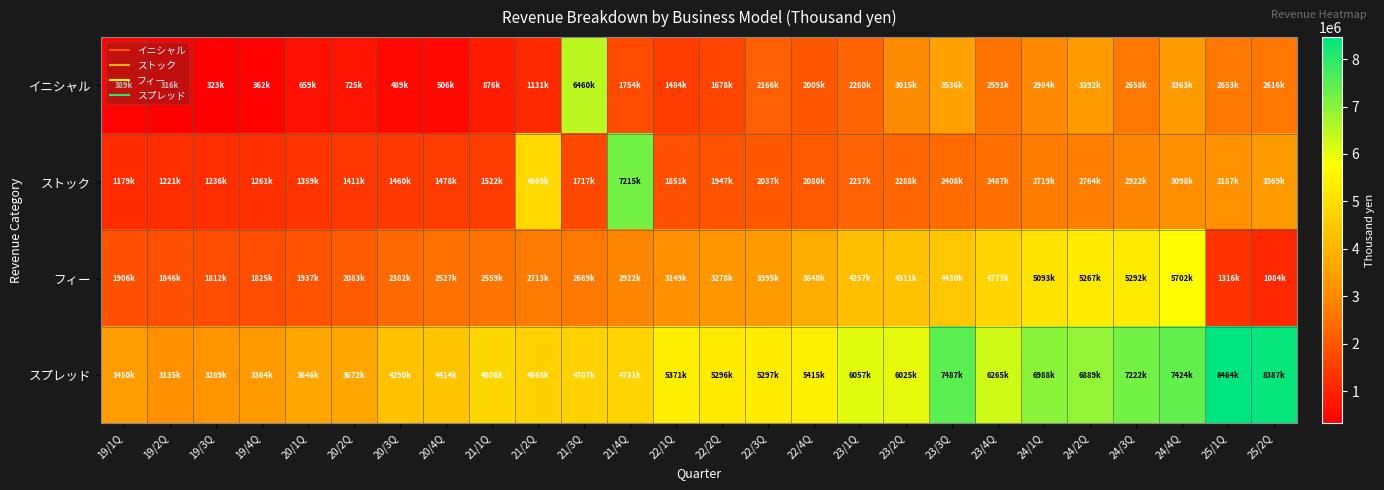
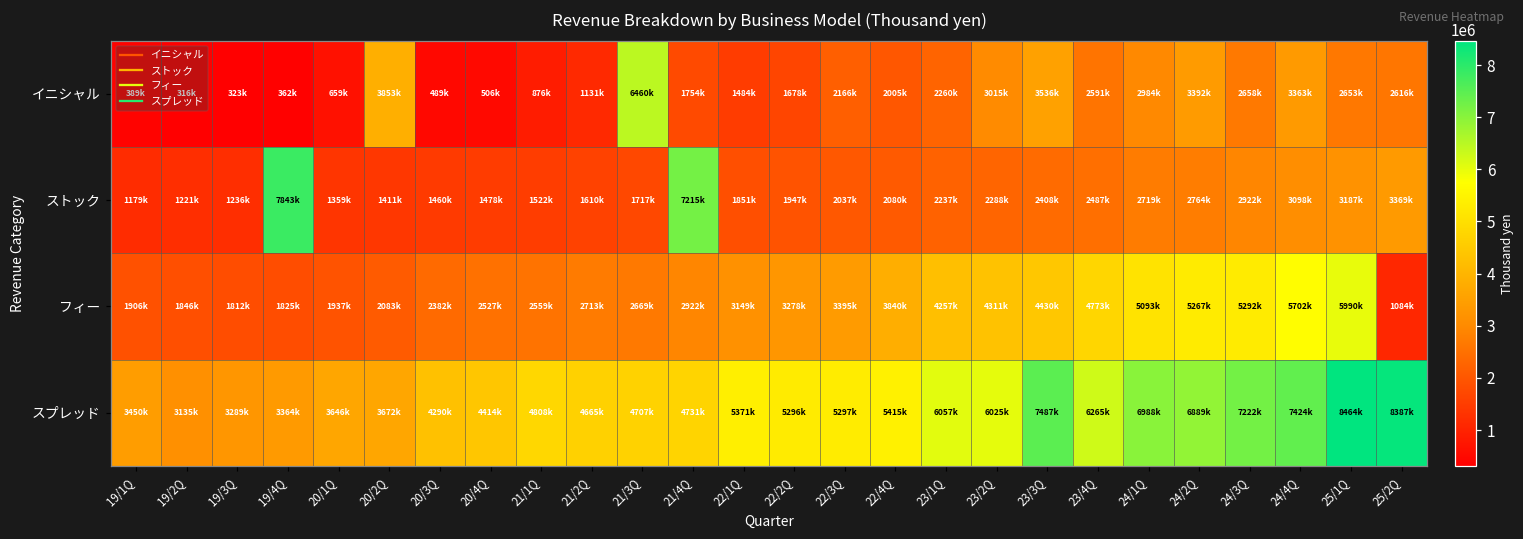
イニシャル, 20/2Q: 725k -> 3853k
ストック, 19/4Q: 1261k -> 7843k
ストック, 21/2Q: 4865k -> 1610k
フィー, 25/1Q: 1316k -> 5990k
